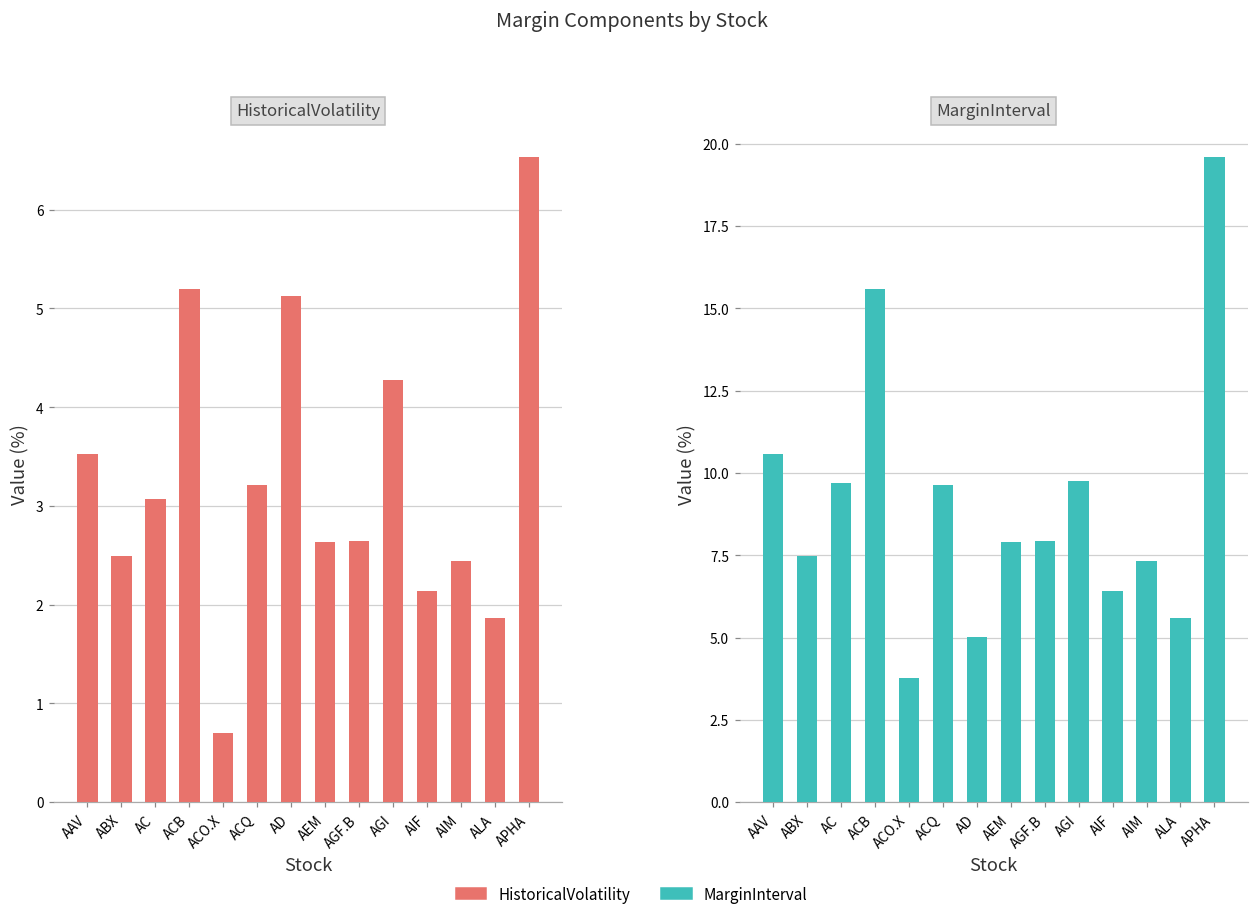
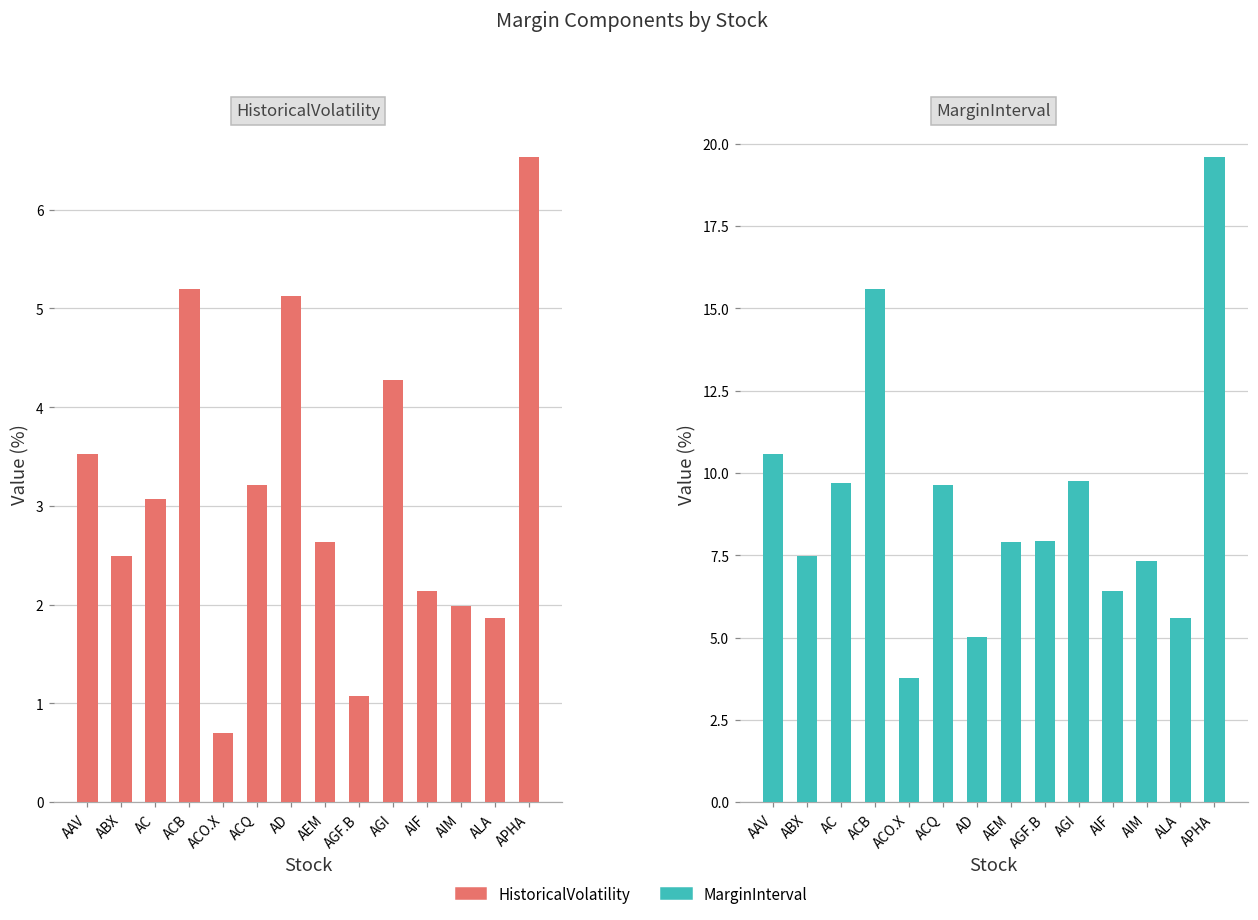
HistoricalVolatility, AGF.B: 2.6 -> 1.1
HistoricalVolatility, AIM: 2.4 -> 2.0
